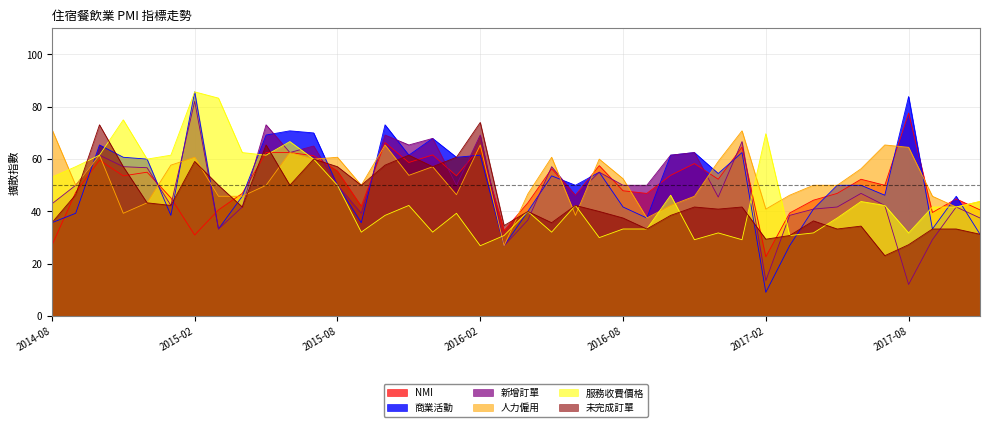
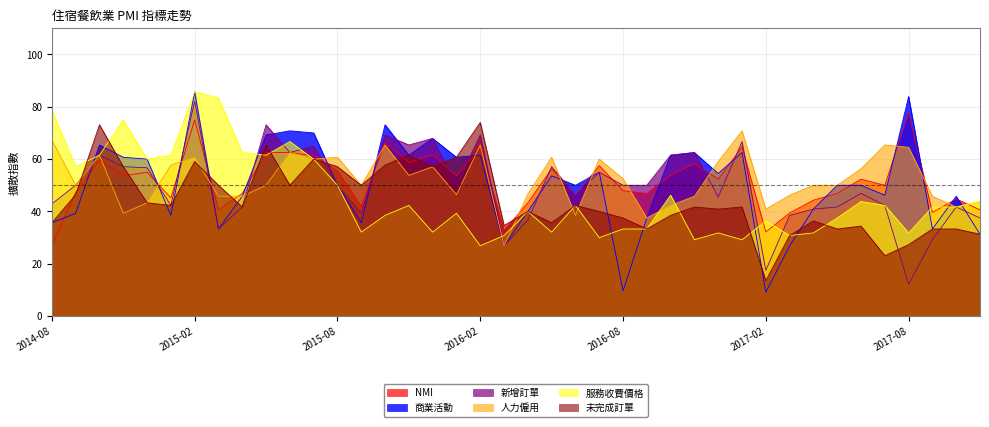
人力僱用, 2014-08: 71 -> 67
服務收費價格, 2014-08: 53 -> 79
NMI, 2015-02: 31 -> 75
商業活動, 2016-08: 42 -> 10
NMI, 2017-02: 23 -> 32
新增訂單, 2017-02: 14 -> 18
服務收費價格, 2017-02: 70 -> 36
未完成訂單, 2017-02: 29 -> 14
